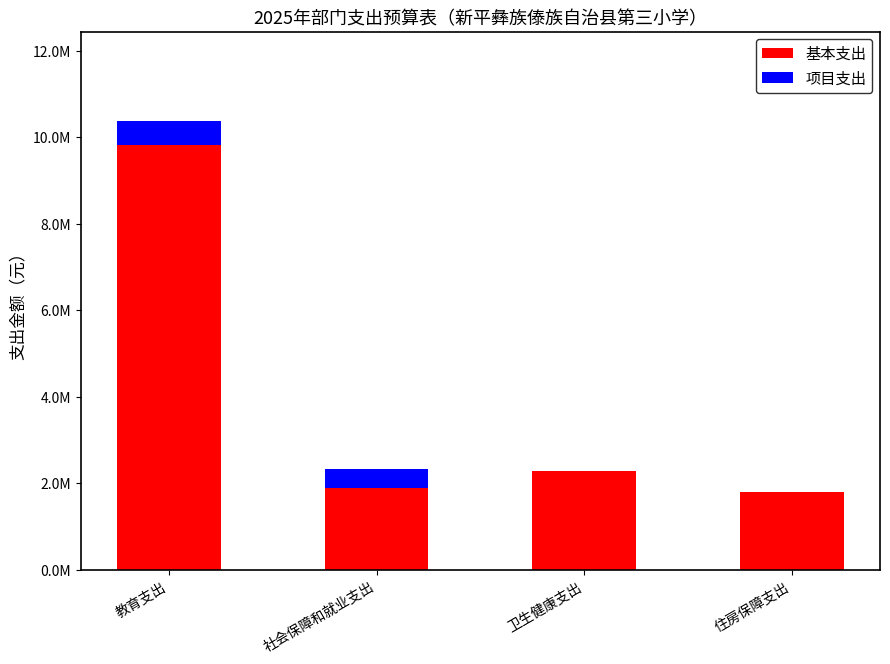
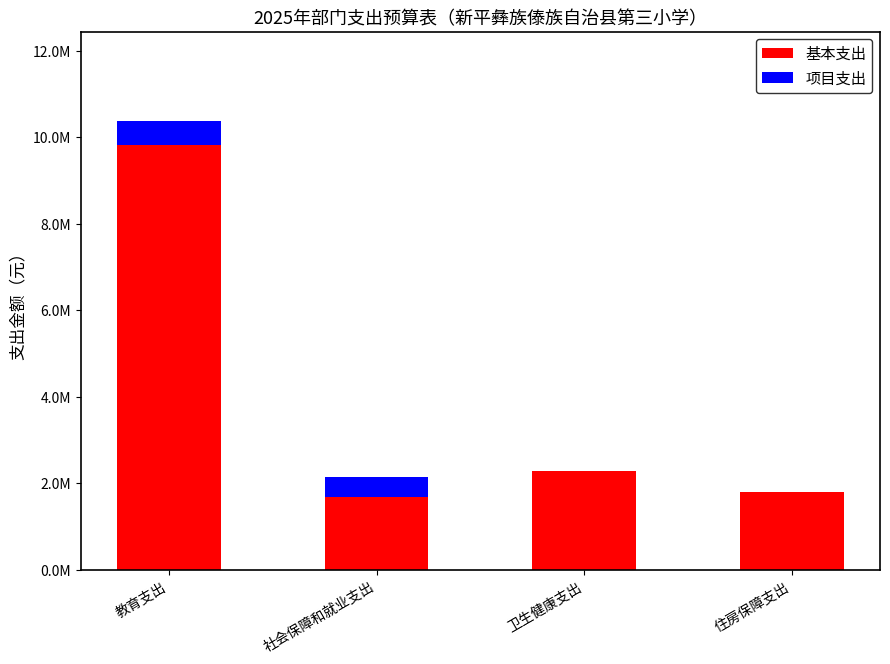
基本支出, 社会保障和就业支出: 1900000 -> 1700000
